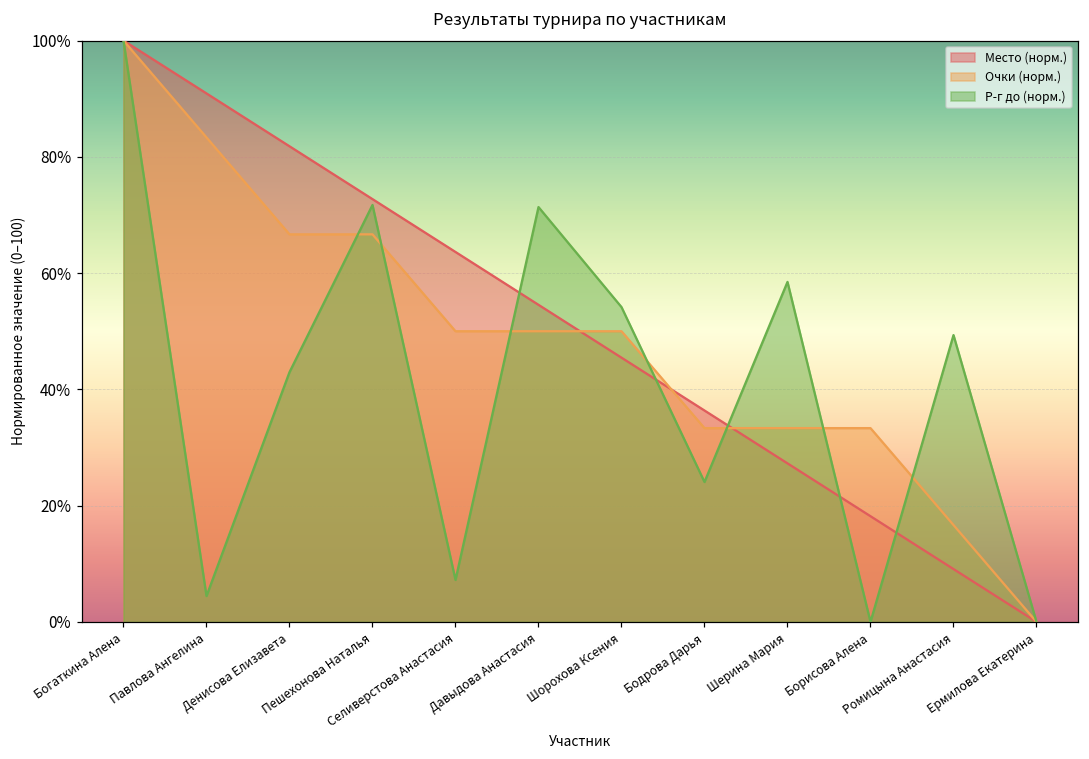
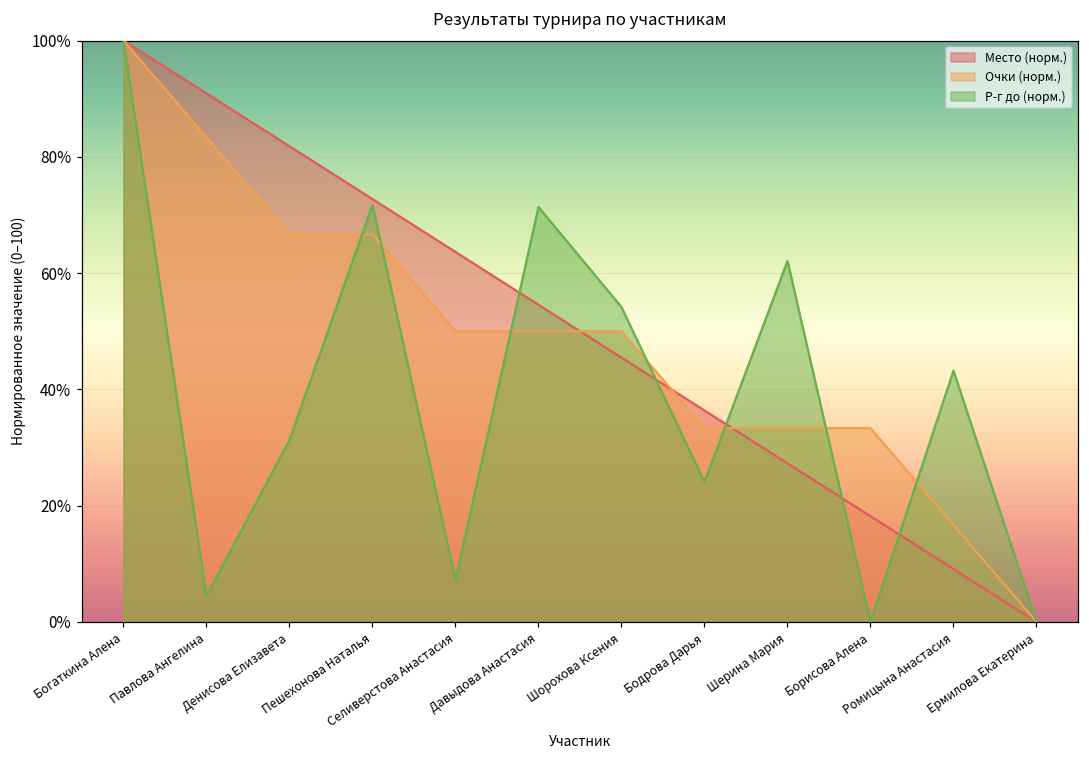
Р-г до (норм.), Денисова Елизавета: 43% -> 31%
Р-г до (норм.), Шерина Мария: 58% -> 62%
Р-г до (норм.), Ромицына Анастасия: 49% -> 43%
